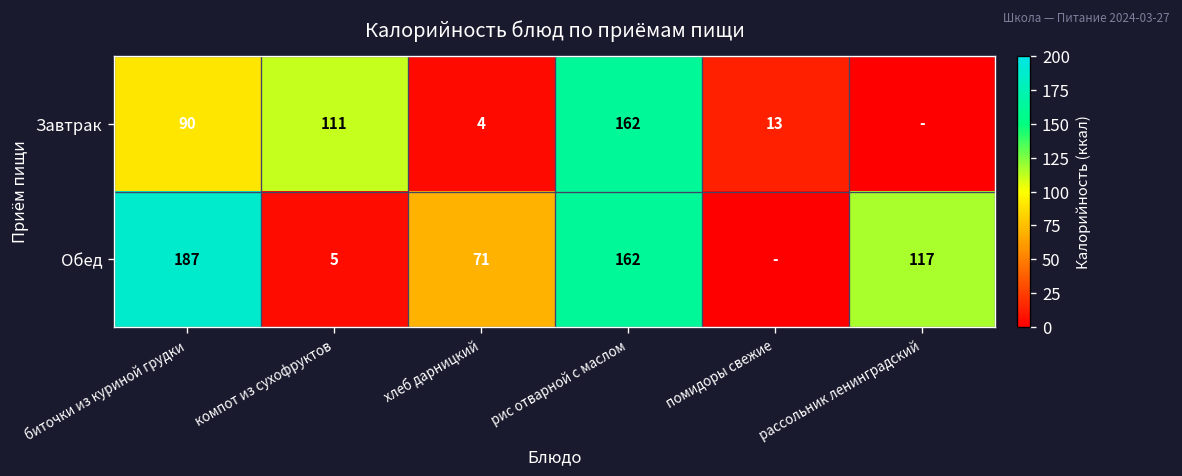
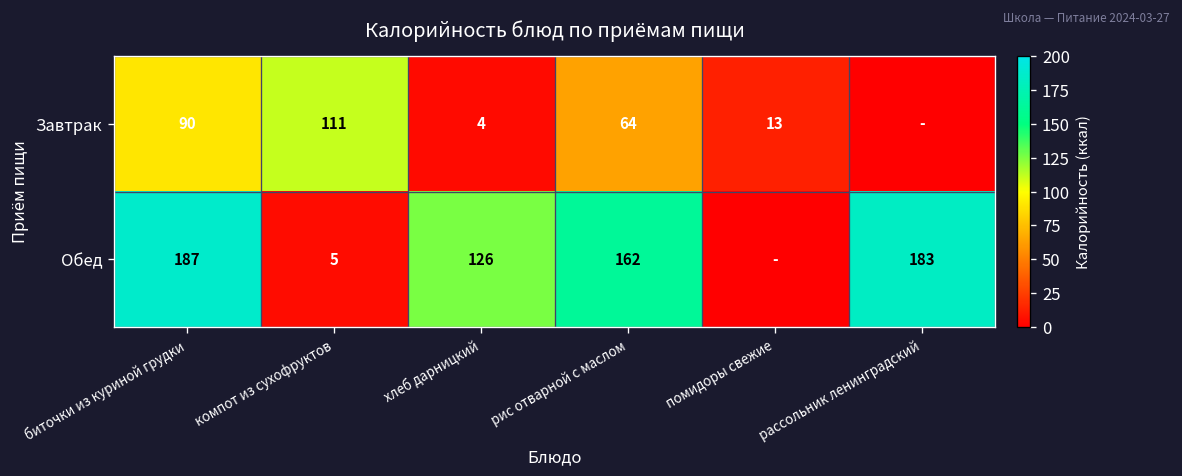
Завтрак, рис отварной с маслом: 162 -> 64
Обед, хлеб дарницкий: 71 -> 126
Обед, рассольник ленинградский: 117 -> 183
